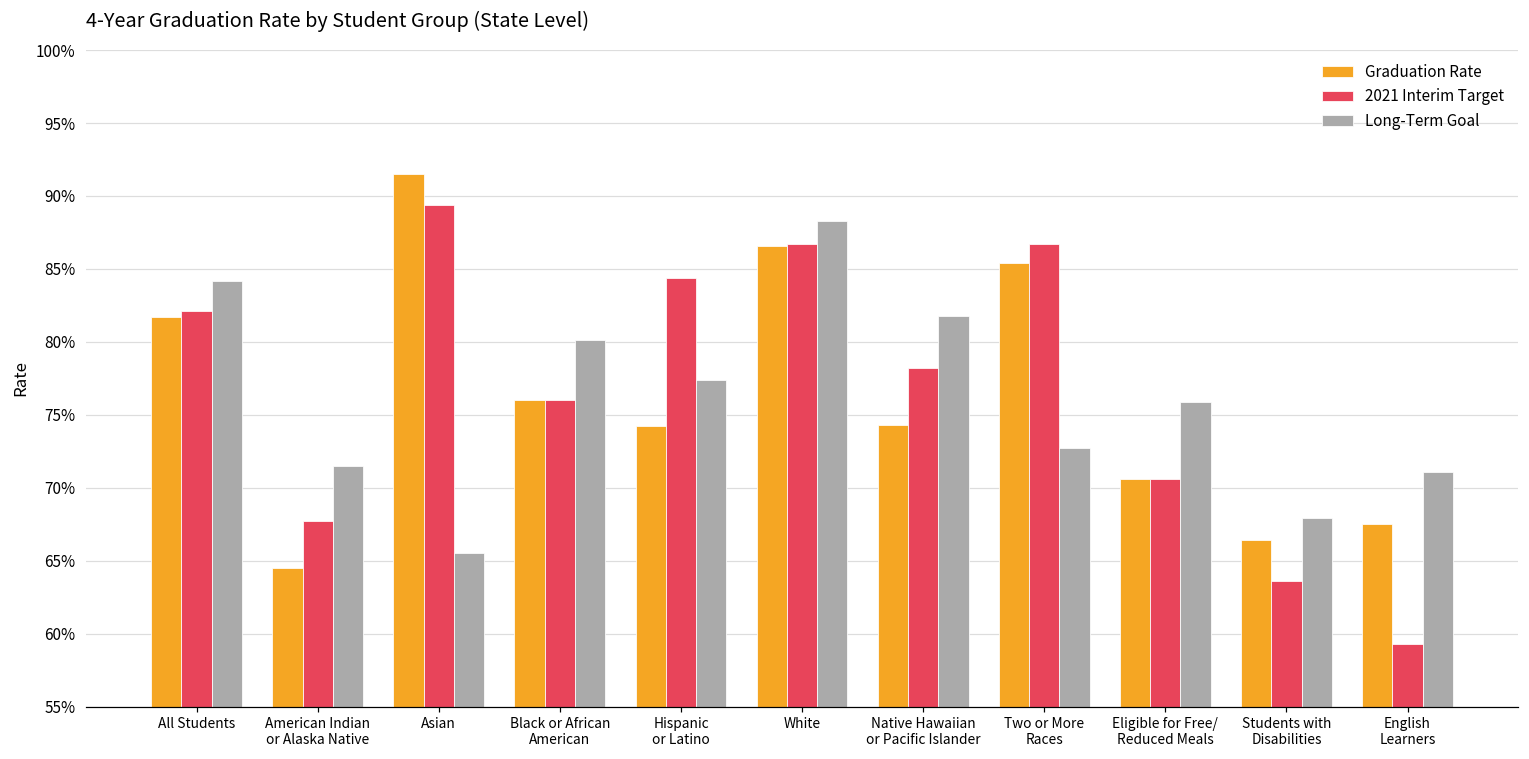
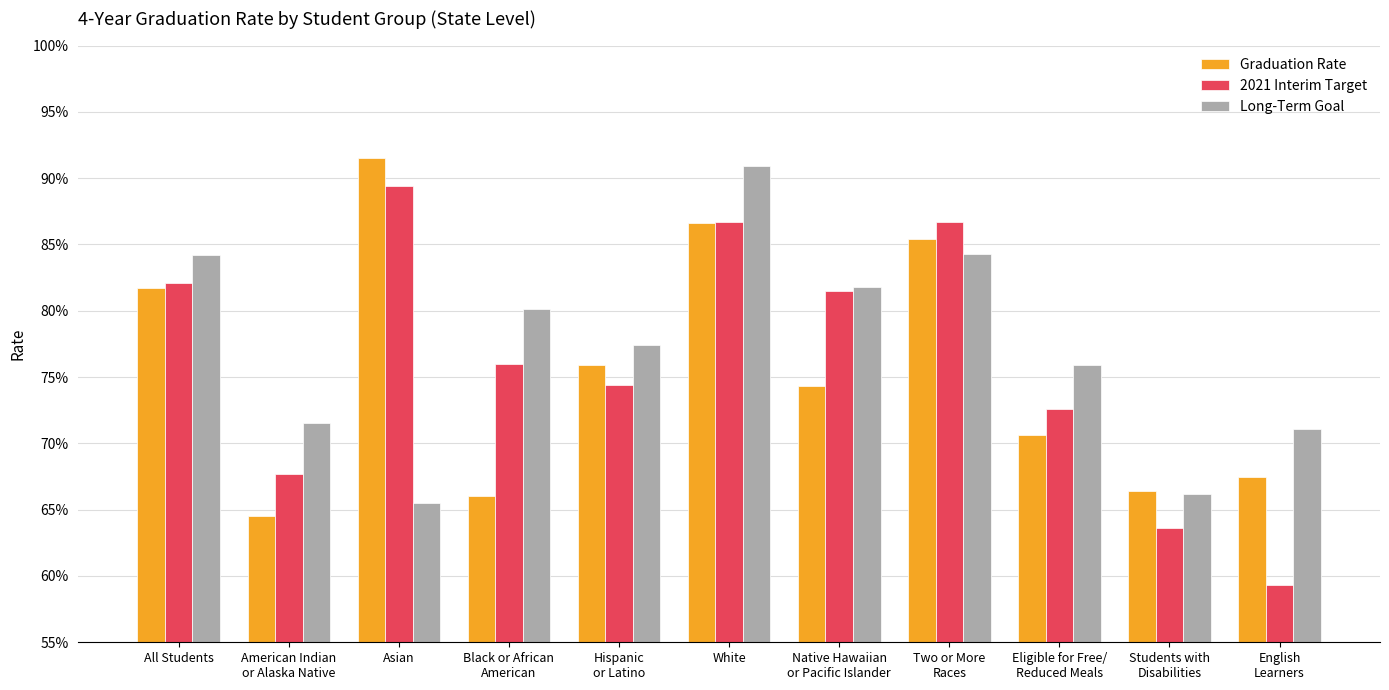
Graduation Rate, Black or African American: 76.0% -> 66.0%
Graduation Rate, Hispanic or Latino: 74.2% -> 75.9%
2021 Interim Target, Hispanic or Latino: 84.4% -> 74.4%
Long-Term Goal, White: 88.3% -> 90.9%
2021 Interim Target, Native Hawaiian or Pacific Islander: 78.2% -> 81.5%
Long-Term Goal, Two or More Races: 72.7% -> 84.3%
2021 Interim Target, Eligible for Free/ Reduced Meals: 70.6% -> 72.6%
Long-Term Goal, Students with Disabilities: 67.9% -> 66.2%
